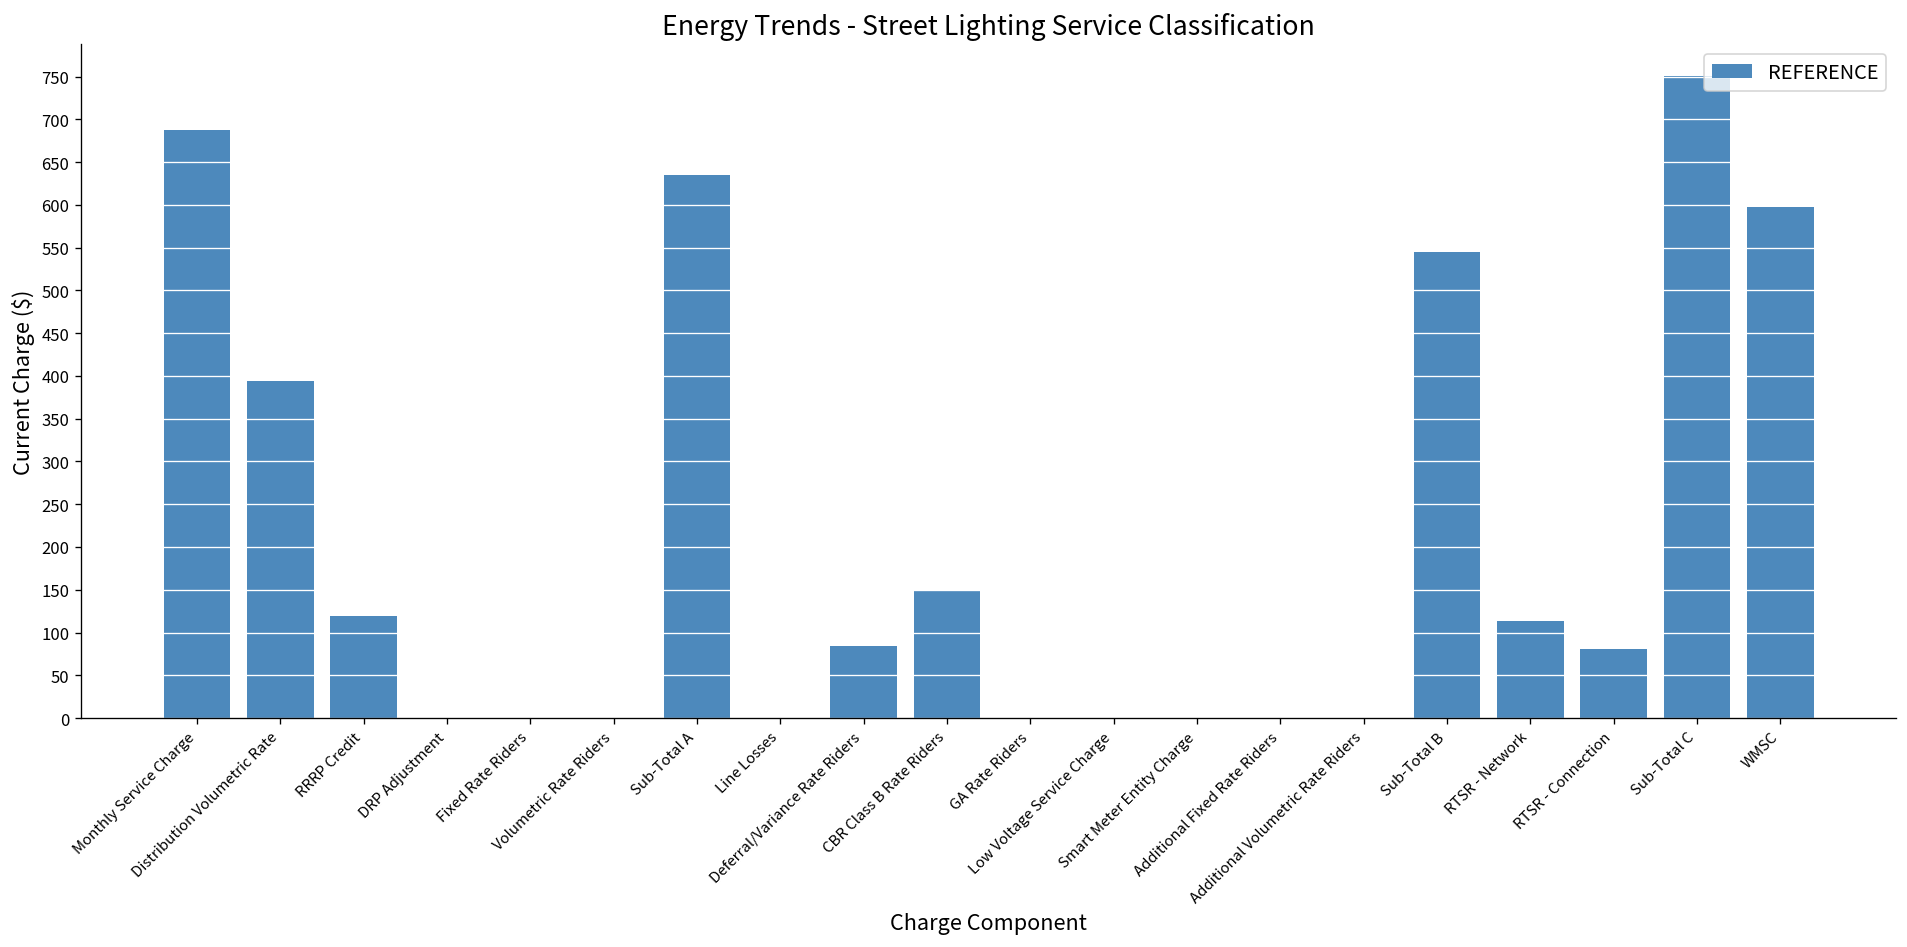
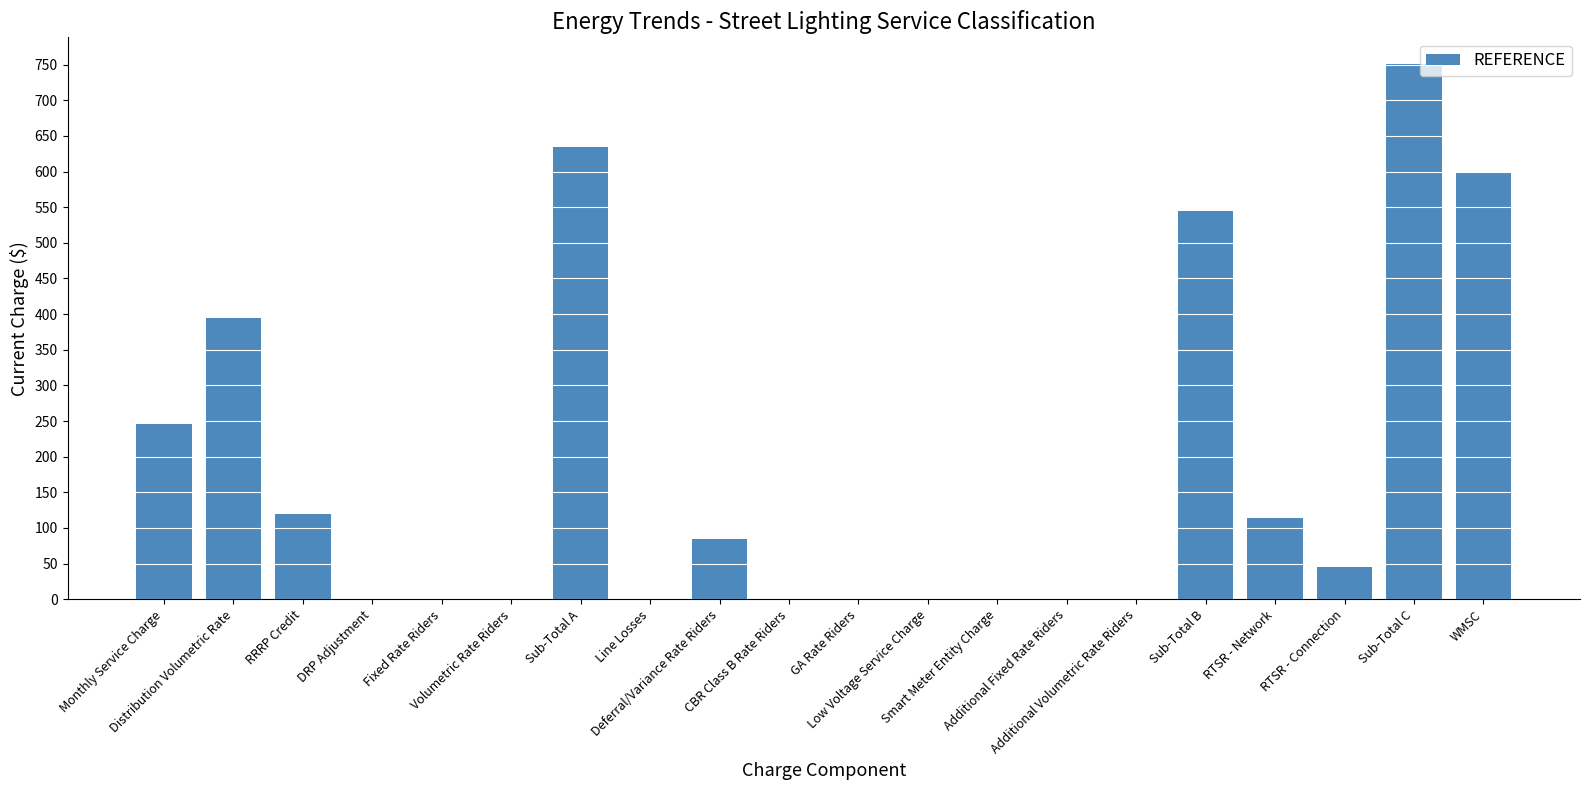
Monthly Service Charge: 690 -> 250
CBR Class B Rate Riders: 150 -> 0
RTSR - Connection: 80 -> 40
